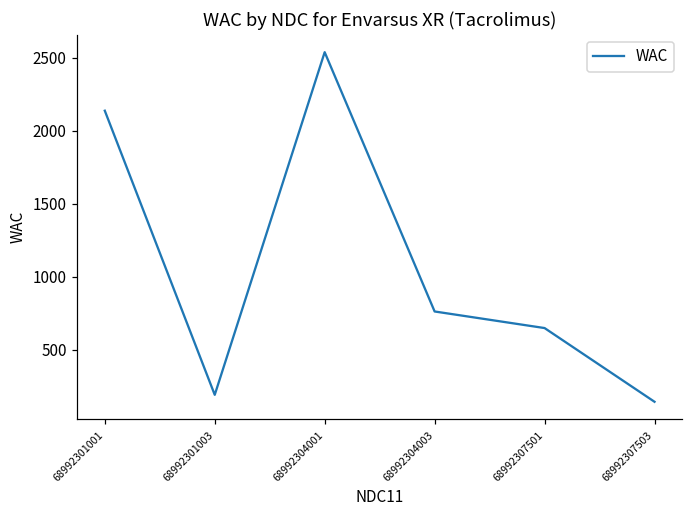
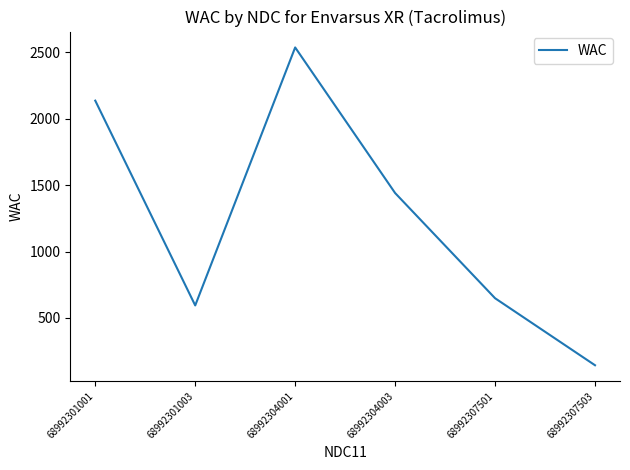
68992301003: 190 -> 590
68992304003: 760 -> 1440
